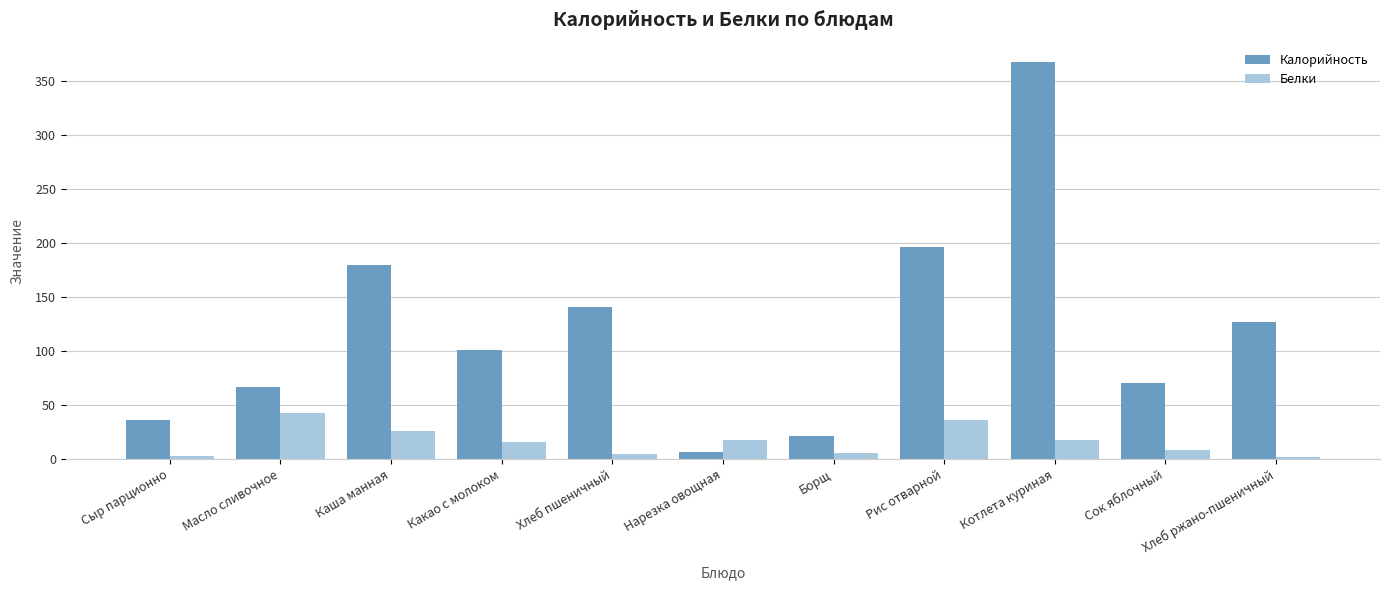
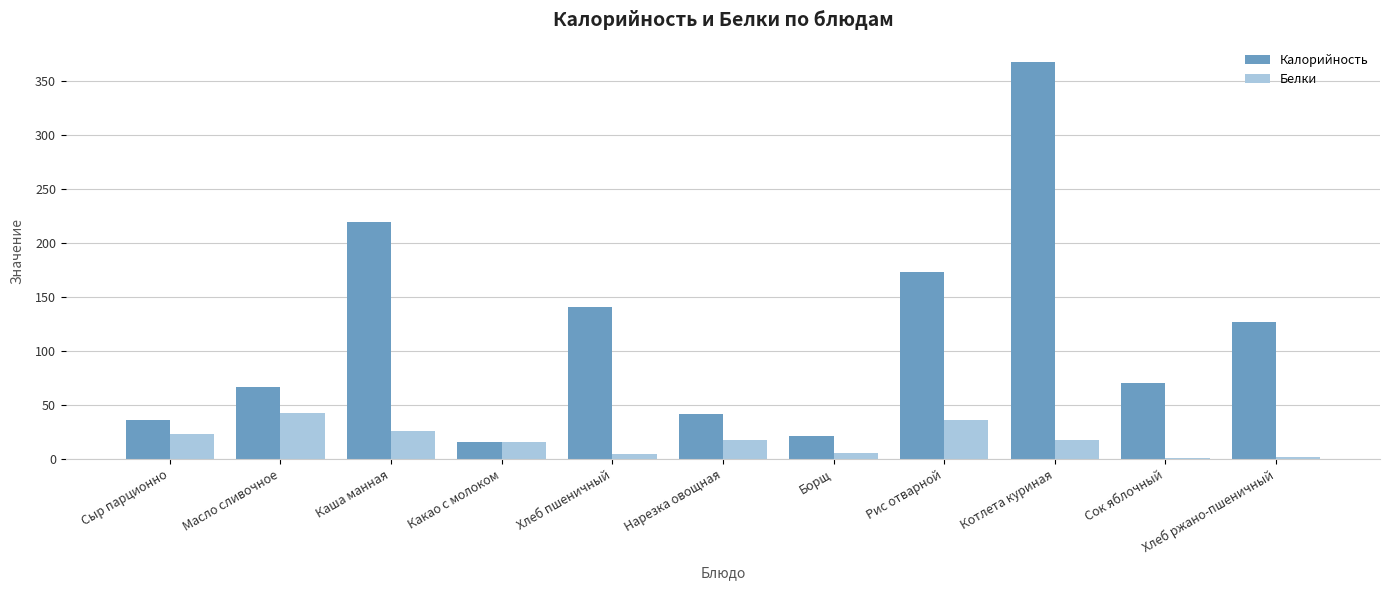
Белки, Сыр парционно: 2 -> 23
Калорийность, Каша манная: 179 -> 219
Калорийность, Какао с молоком: 100 -> 16
Калорийность, Нарезка овощная: 6 -> 41
Калорийность, Рис отварной: 196 -> 173
Белки, Сок яблочный: 8 -> 1
